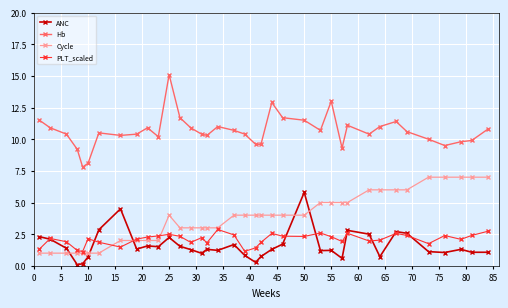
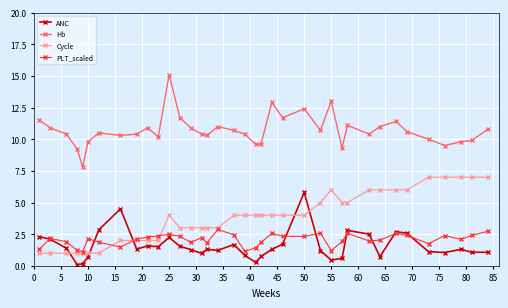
Hb, 10: 8.1 -> 9.8
Hb, 50: 11.5 -> 12.4
ANC, 55: 1.2 -> 0.5
Cycle, 55: 5 -> 6
PLT_scaled, 55: 2.3 -> 1.2
